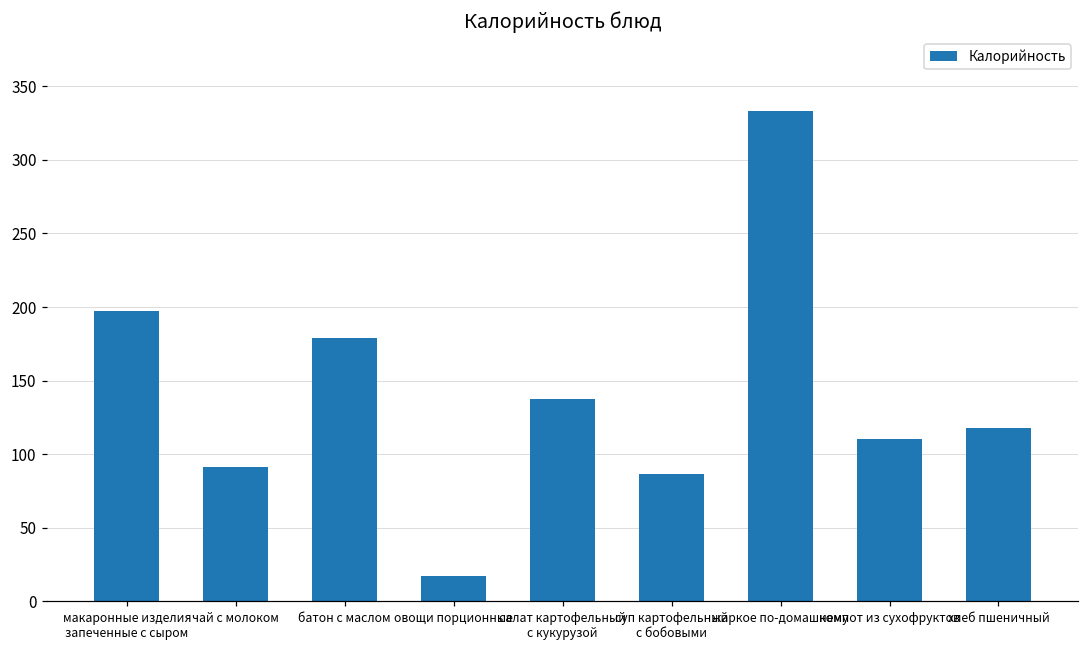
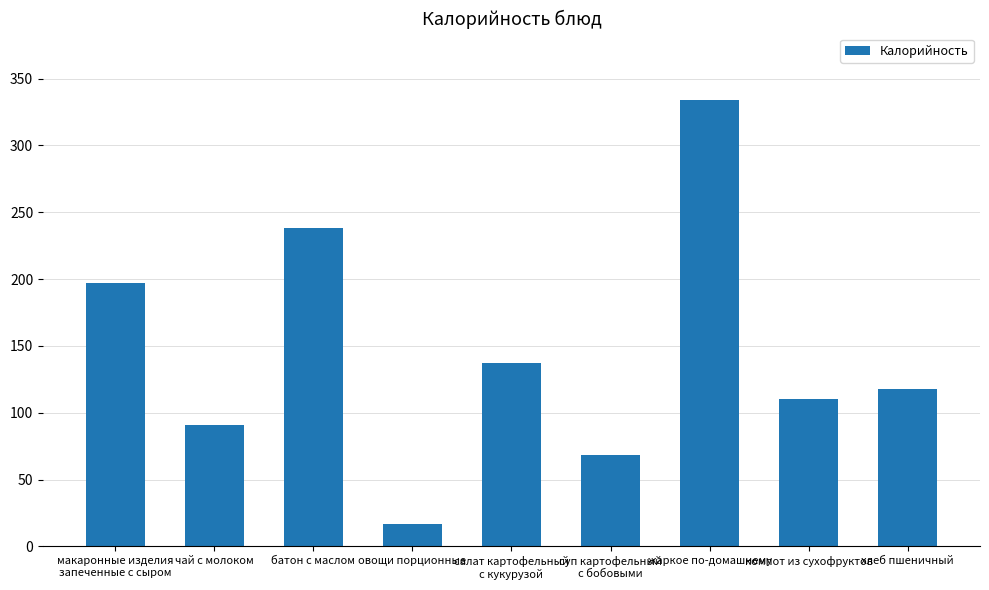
батон с маслом: 179 -> 238
суп картофельный с бобовыми: 86 -> 68
